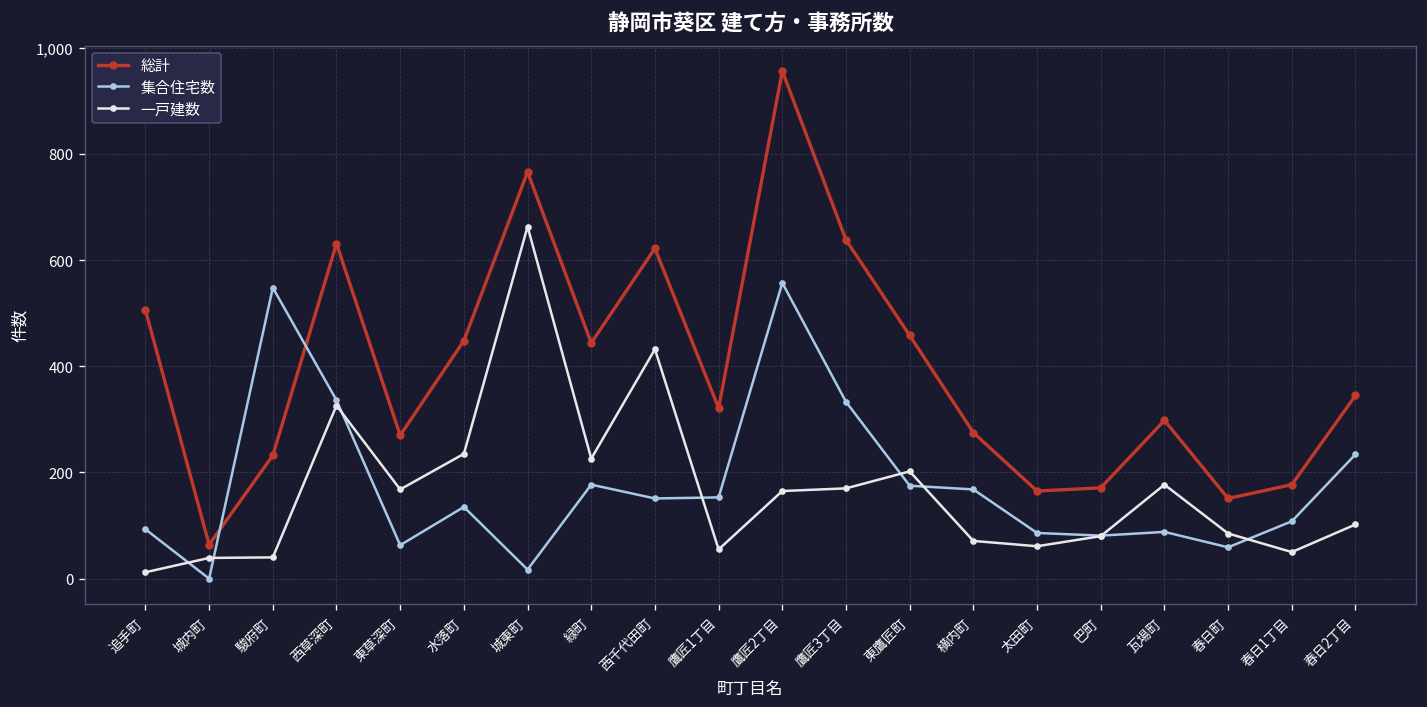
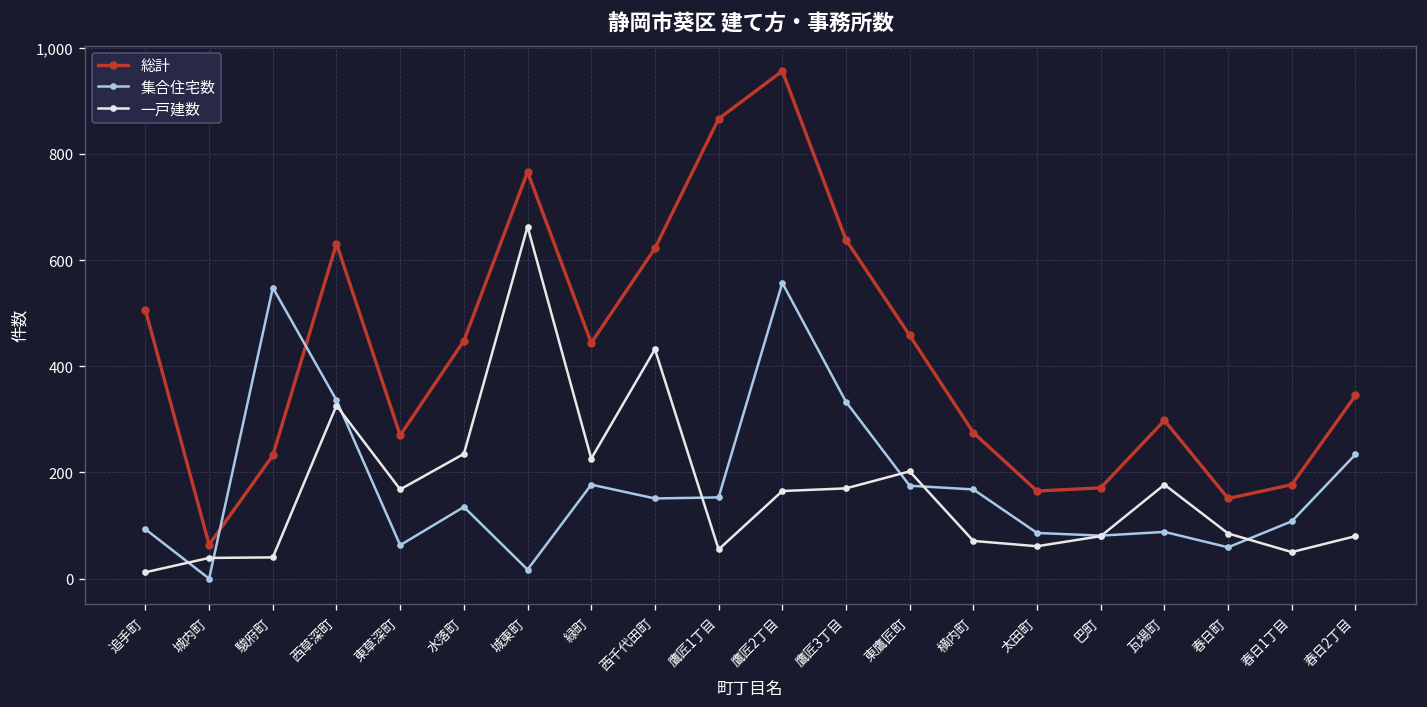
総計, 鷹匠1丁目: 320 -> 870
一戸建数, 春日2丁目: 100 -> 80
